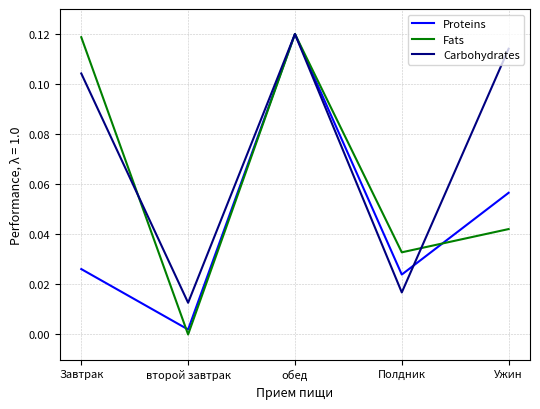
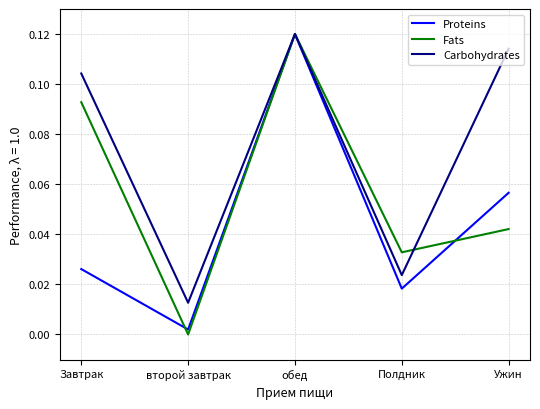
Fats, Завтрак: 0.119 -> 0.093
Proteins, Полдник: 0.024 -> 0.018
Carbohydrates, Полдник: 0.017 -> 0.024
